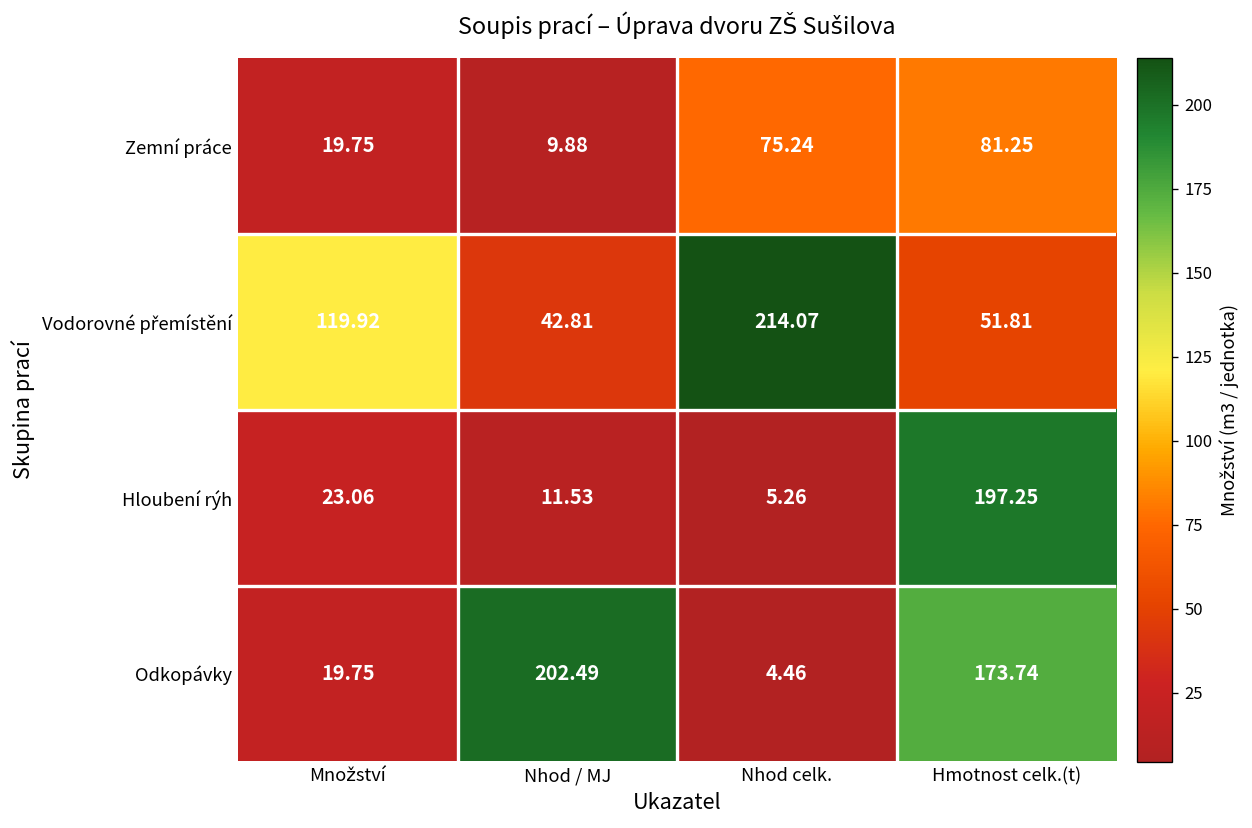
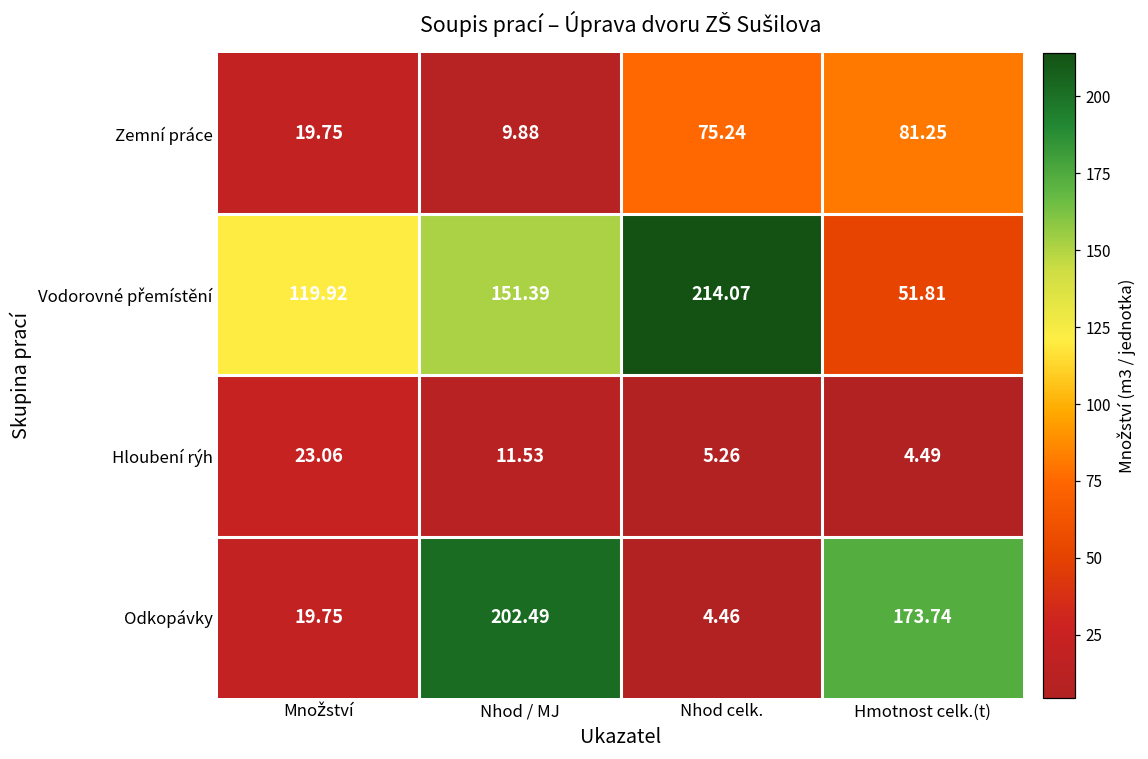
Vodorovné přemístění, Nhod / MJ: 42.81 -> 151.39
Hloubení rýh, Hmotnost celk.(t): 197.25 -> 4.49
